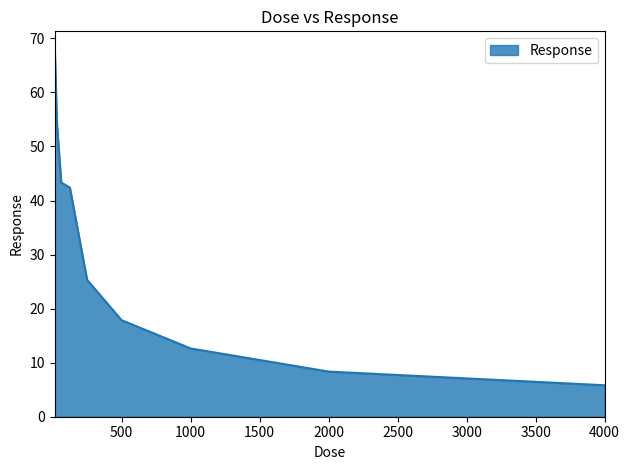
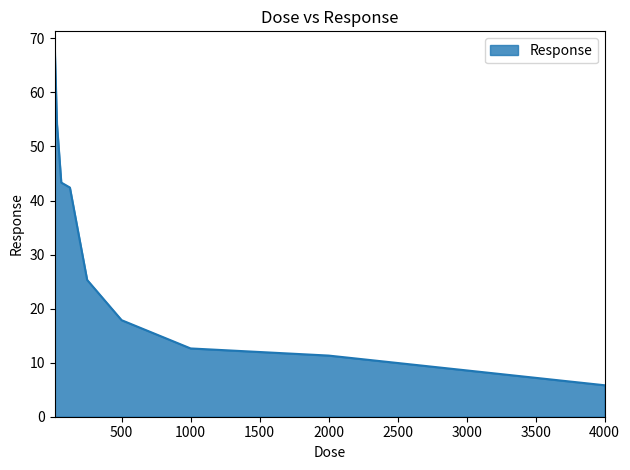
2000: 8 -> 11
